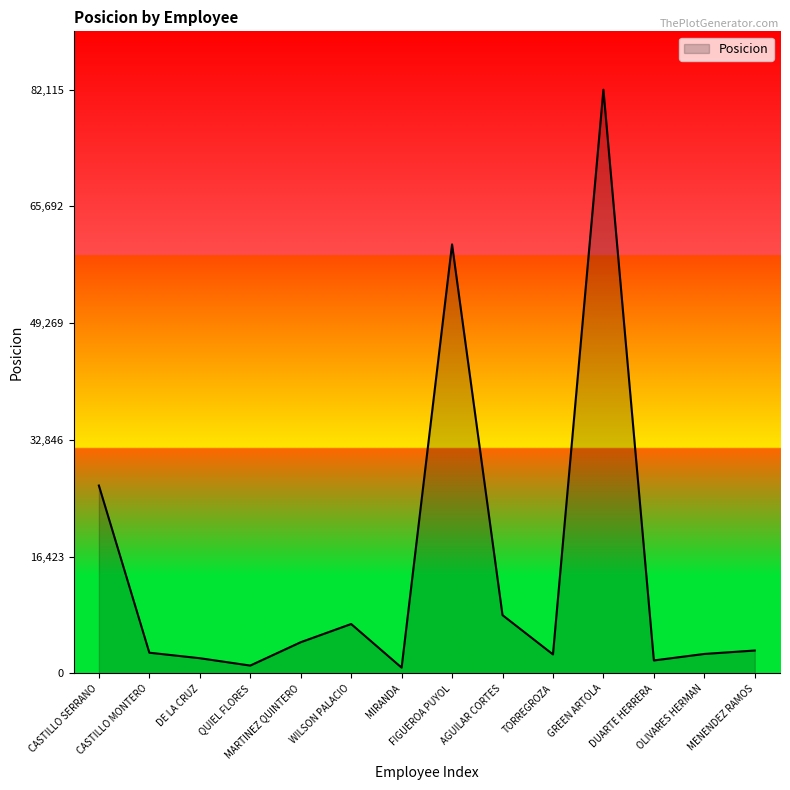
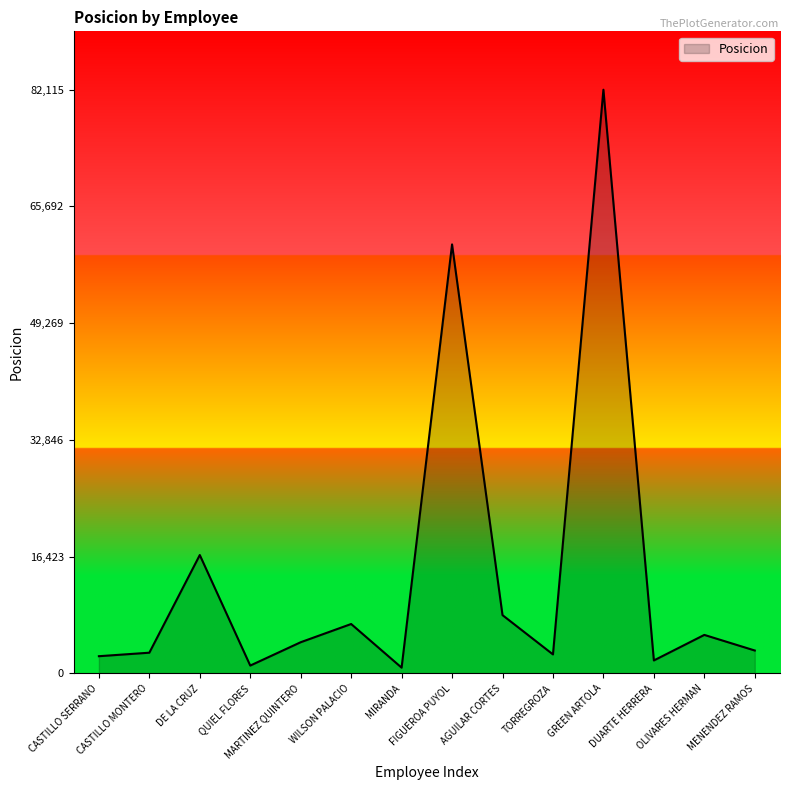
CASTILLO SERRANO: 26,000 -> 2,000
DE LA CRUZ: 2,000 -> 17,000
OLIVARES HERMAN: 3,000 -> 5,000
